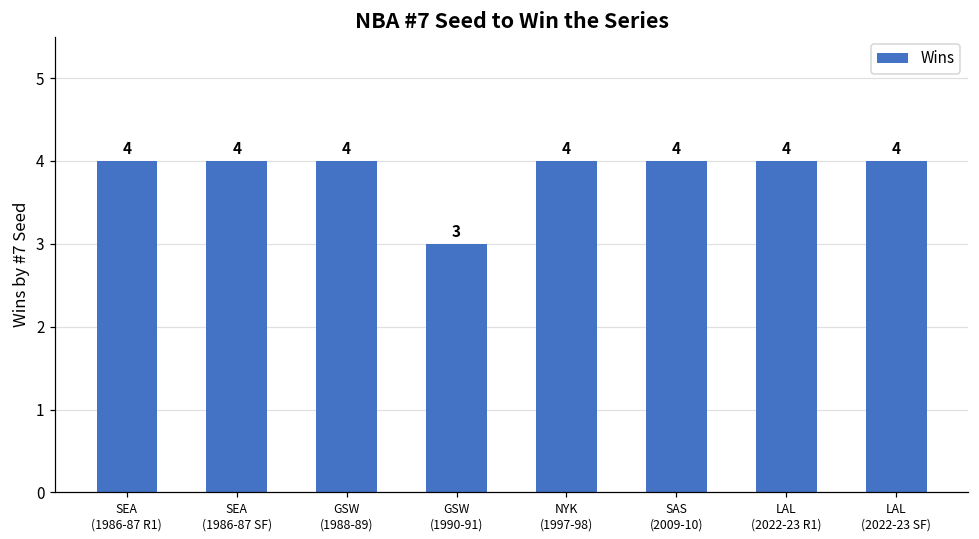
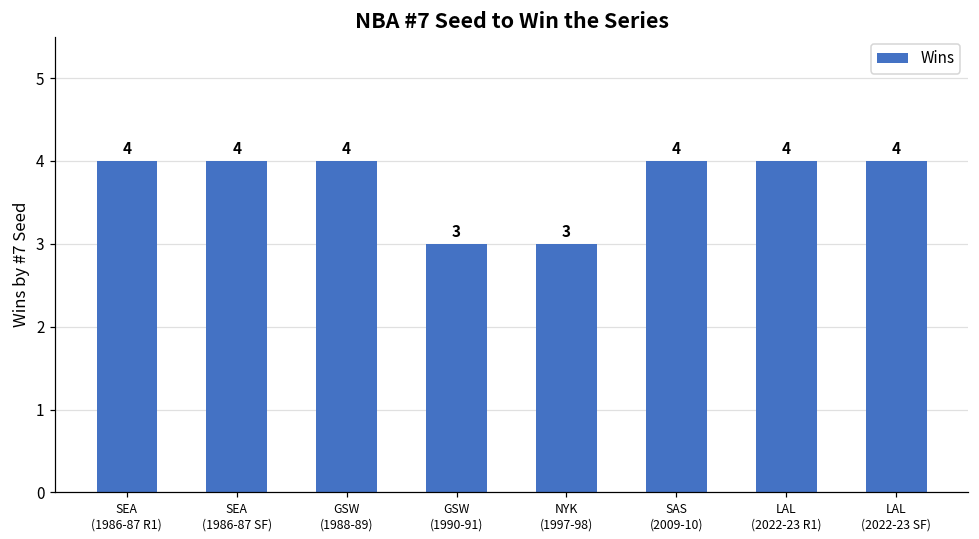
NYK (1997-98): 4 -> 3
